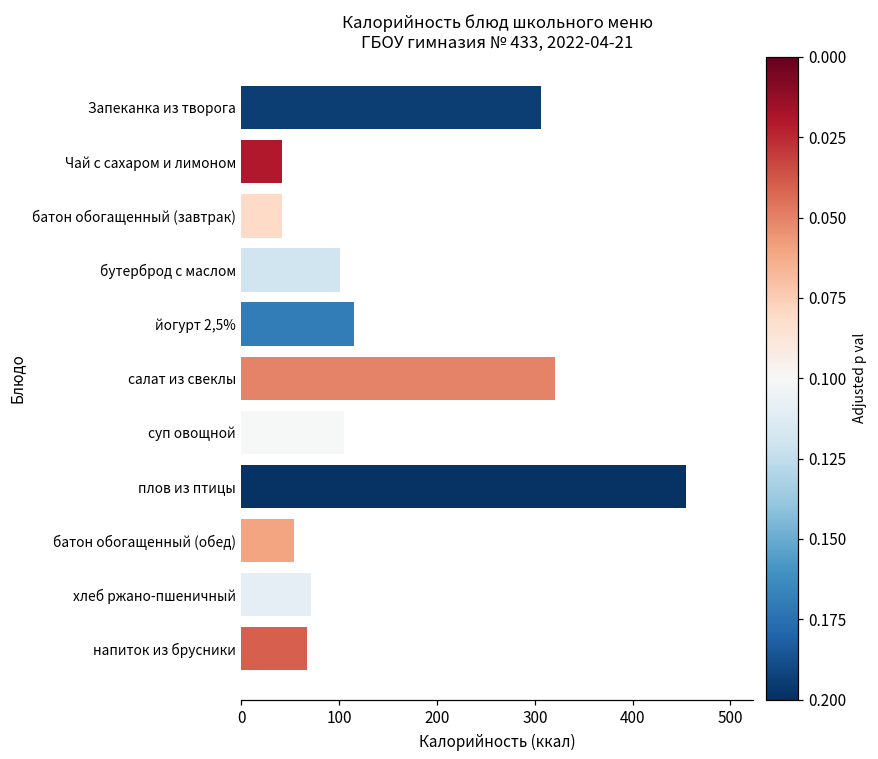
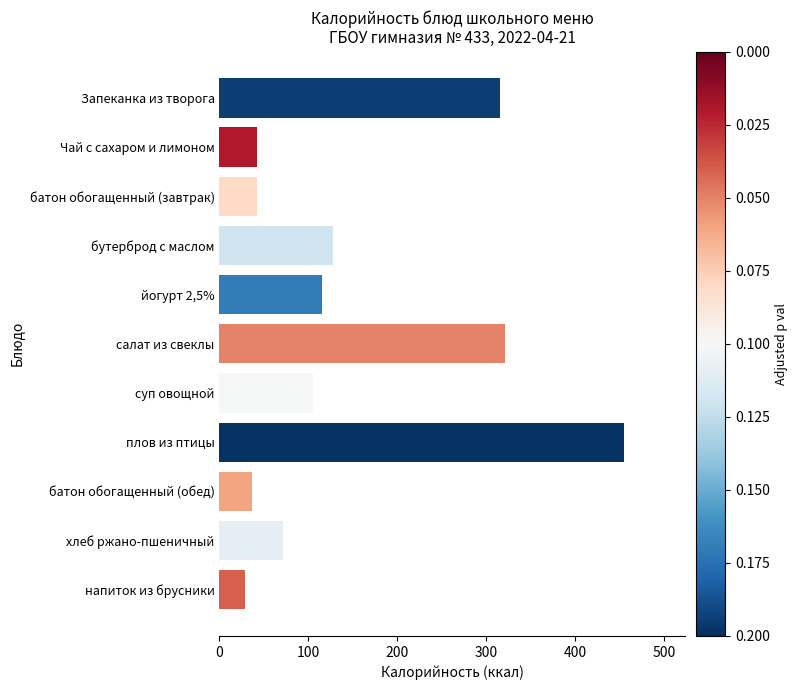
Запеканка из творога: 310 -> 320
бутерброд с маслом: 100 -> 130
батон обогащенный (обед): 50 -> 40
напиток из брусники: 70 -> 30
